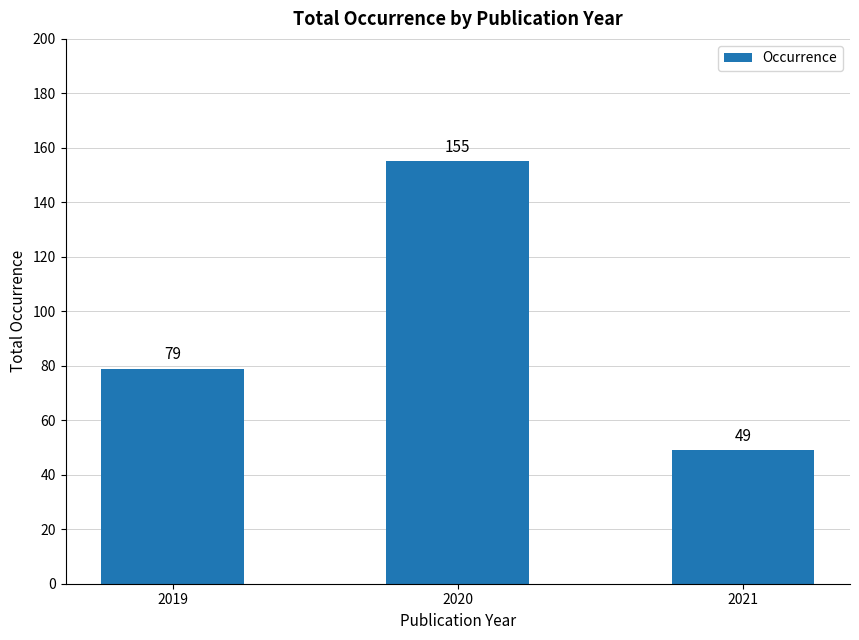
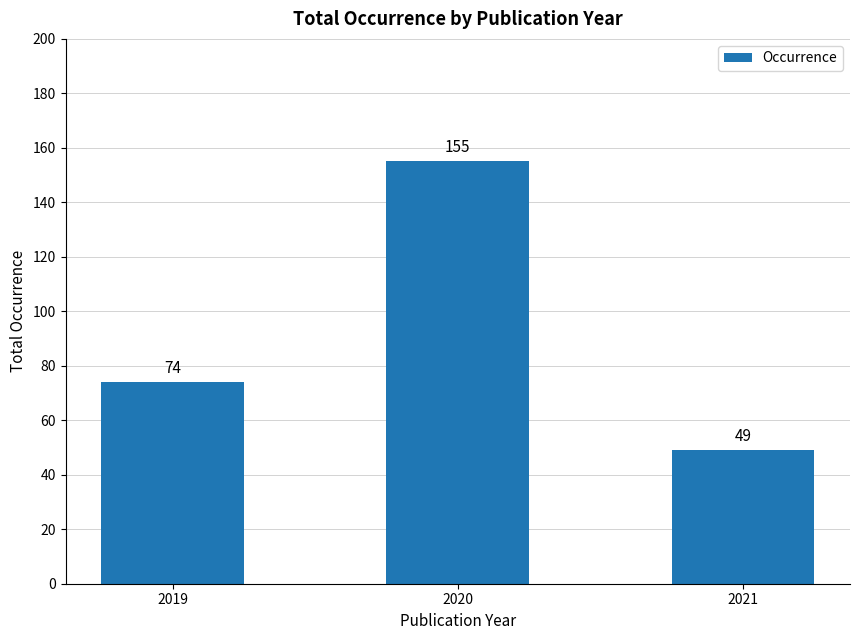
2019: 79 -> 74
